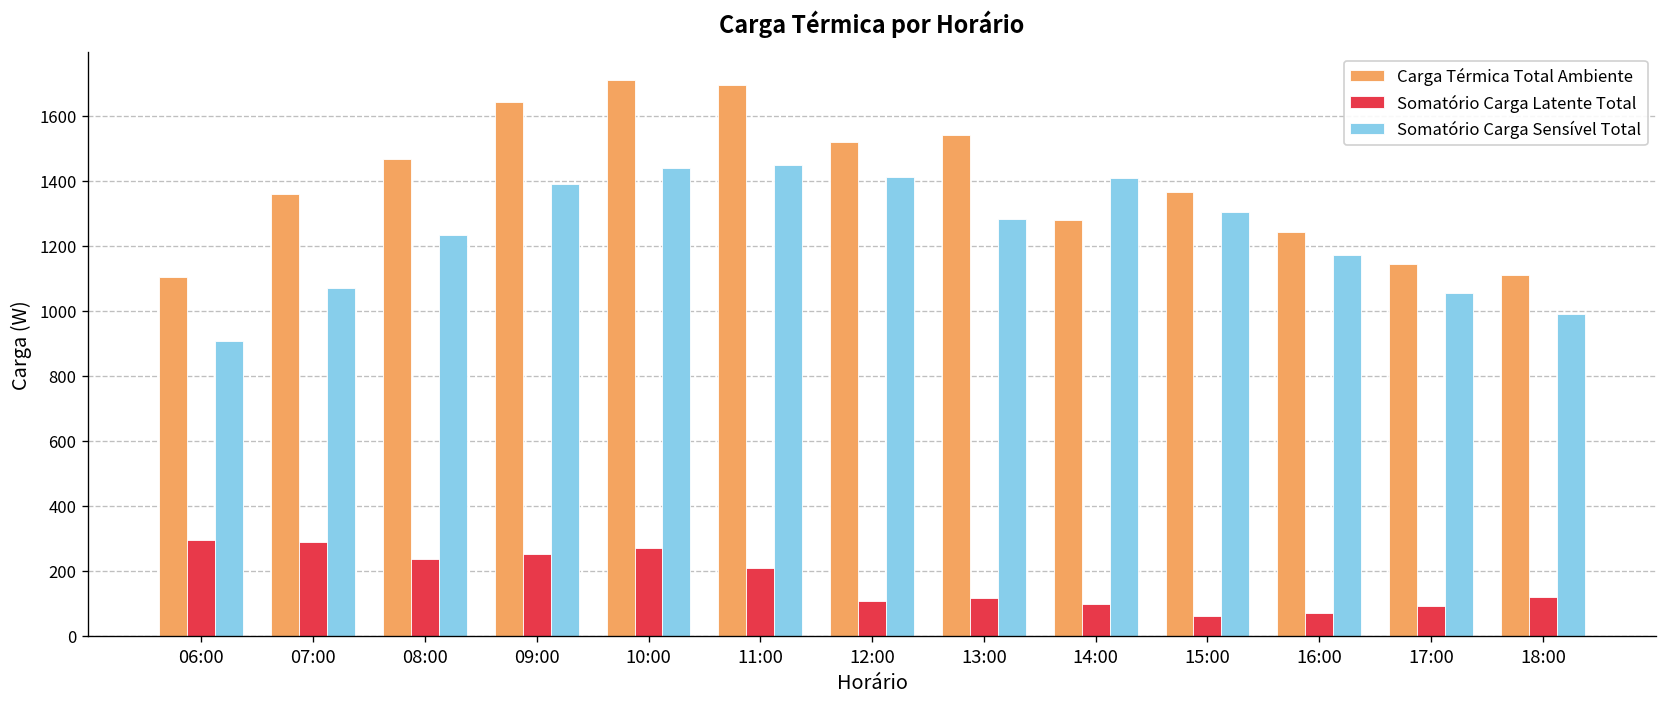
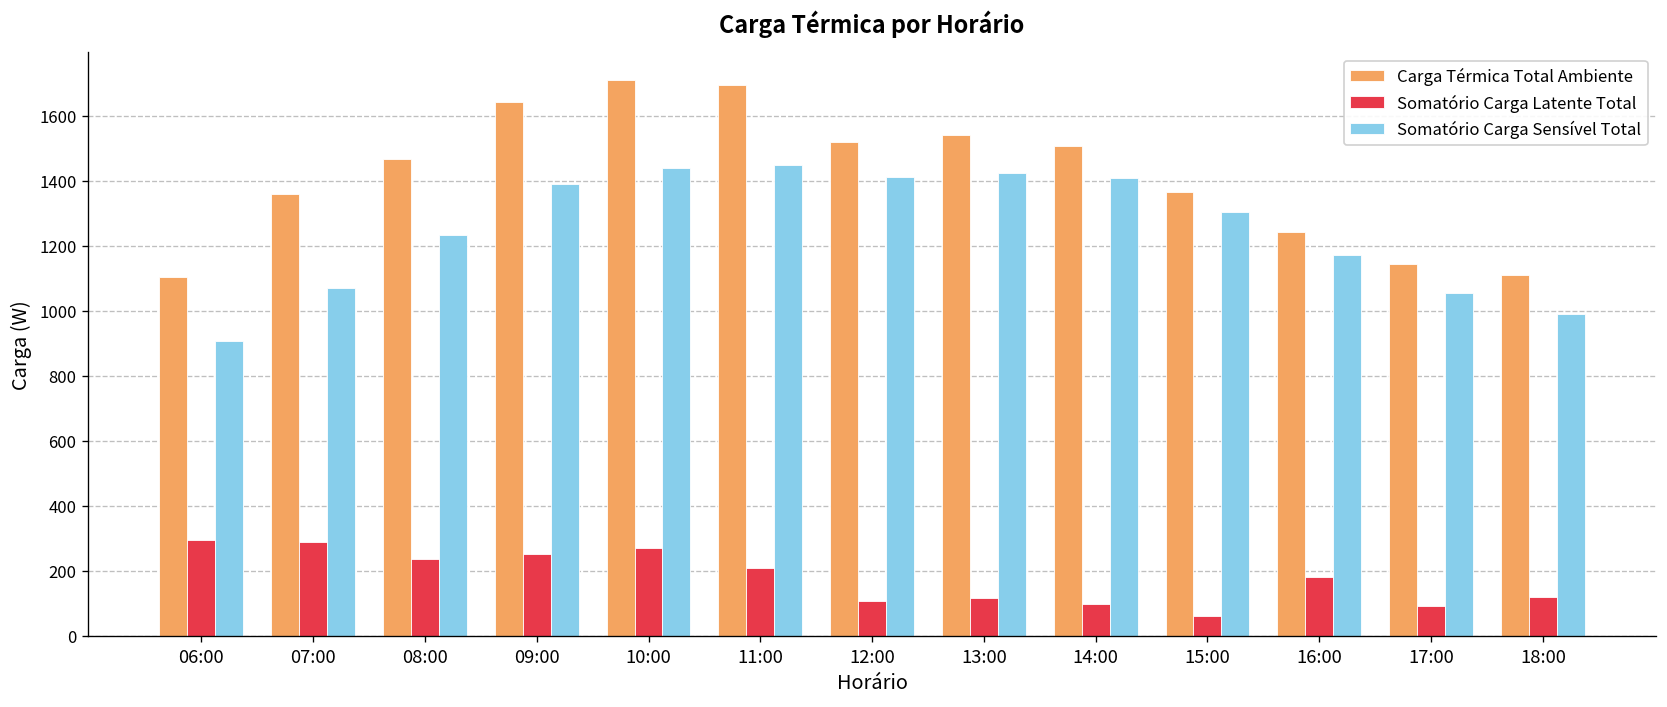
Somatório Carga Sensível Total, 13:00: 1280 -> 1420
Carga Térmica Total Ambiente, 14:00: 1280 -> 1510
Somatório Carga Latente Total, 16:00: 70 -> 180
